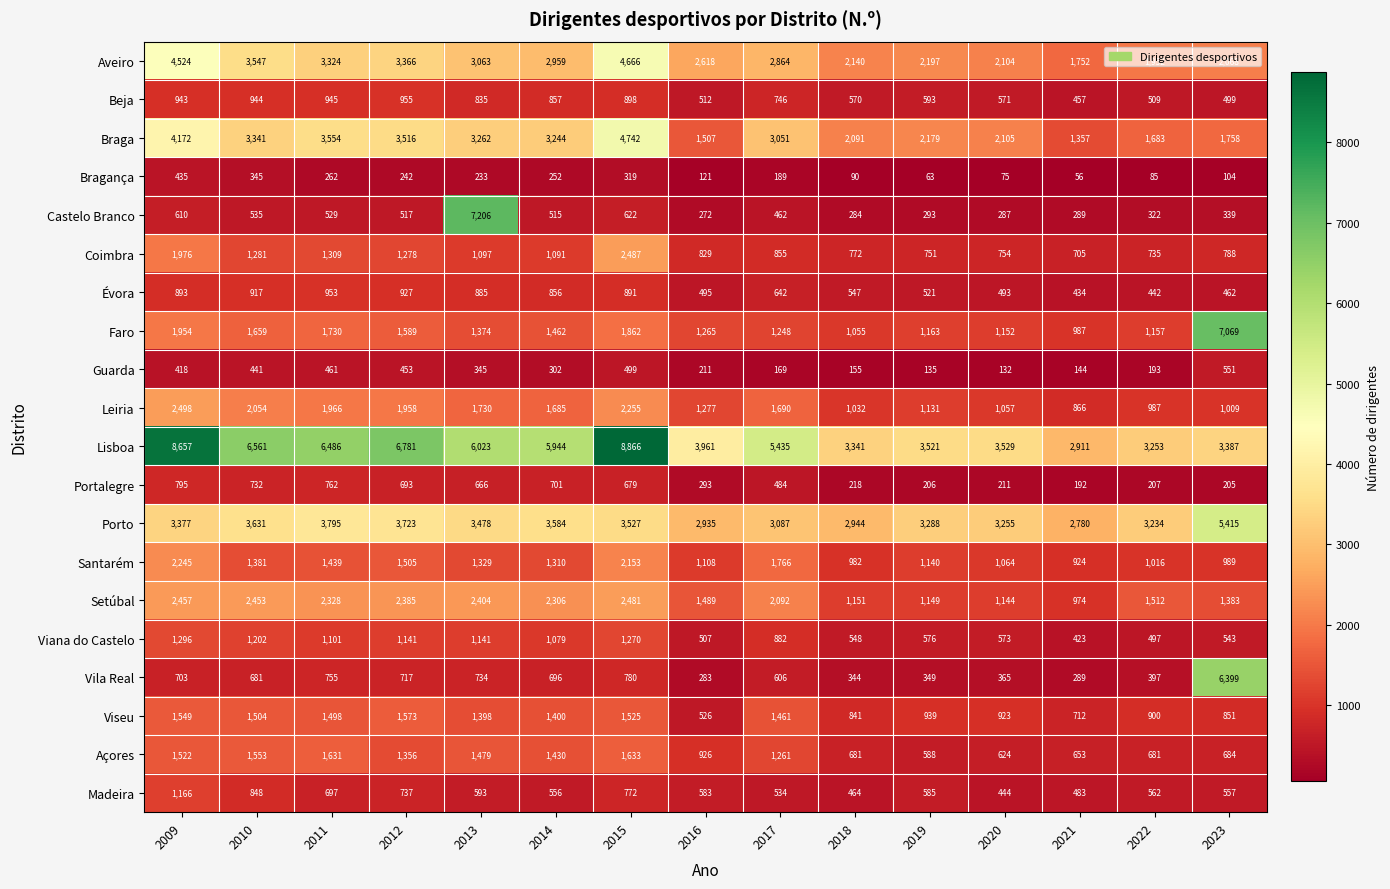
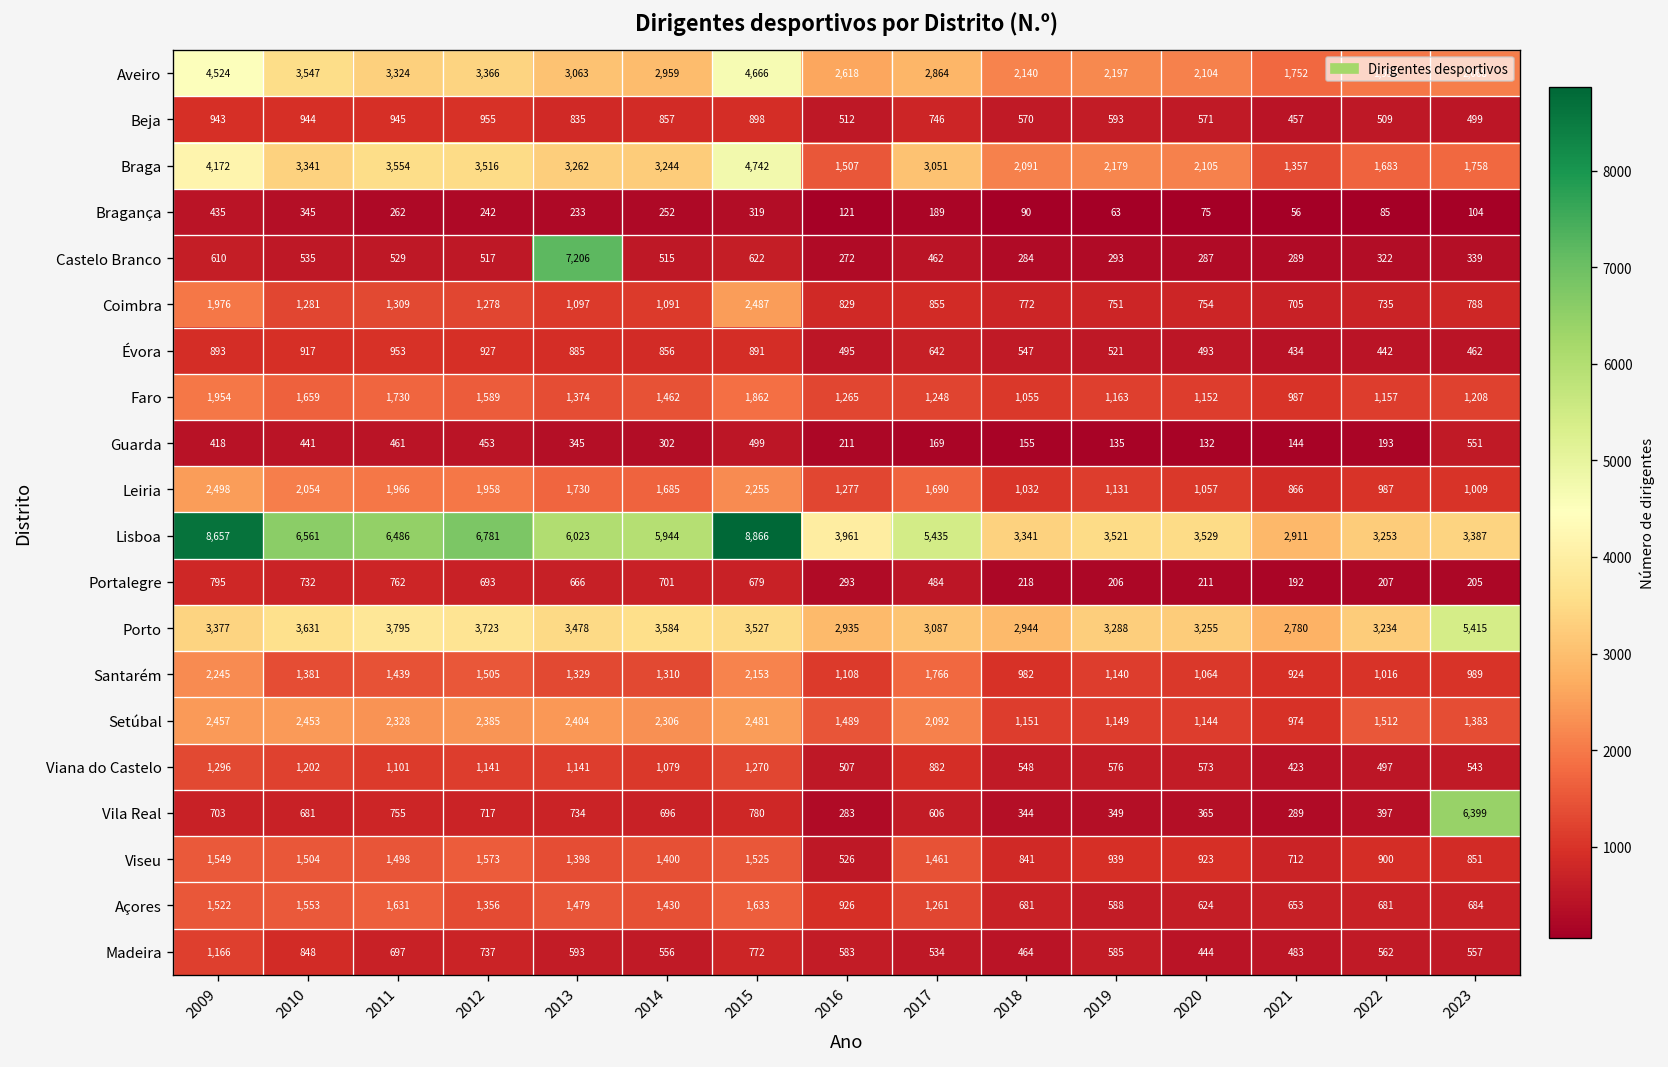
Faro, 2023: 7,069 -> 1,208
